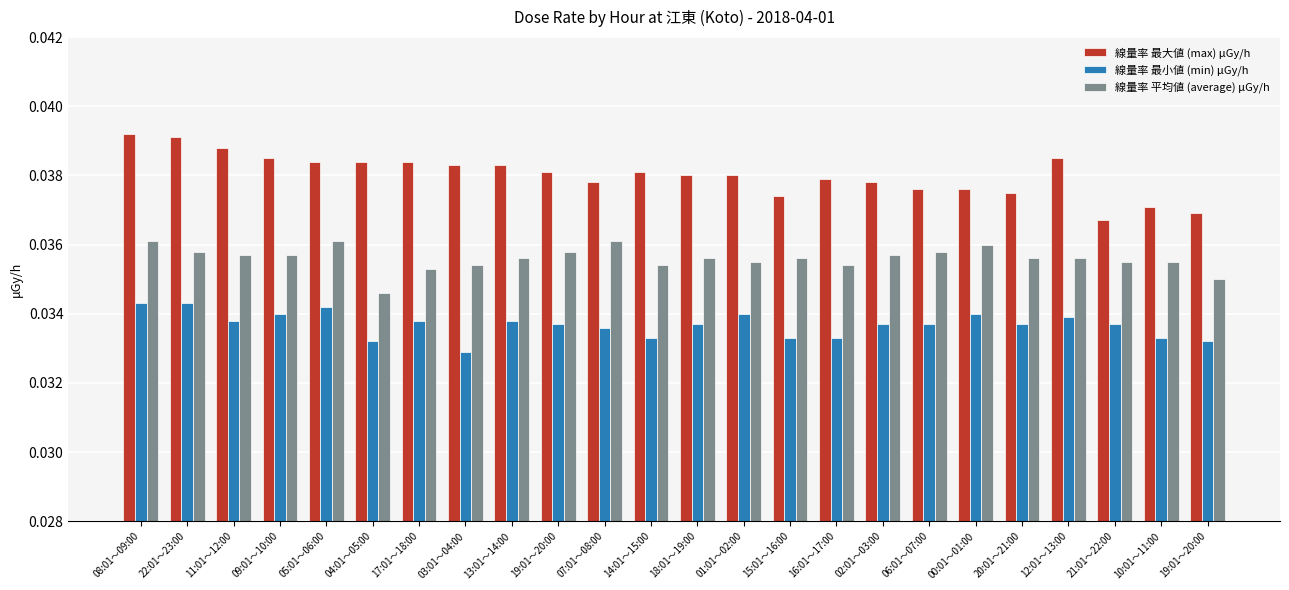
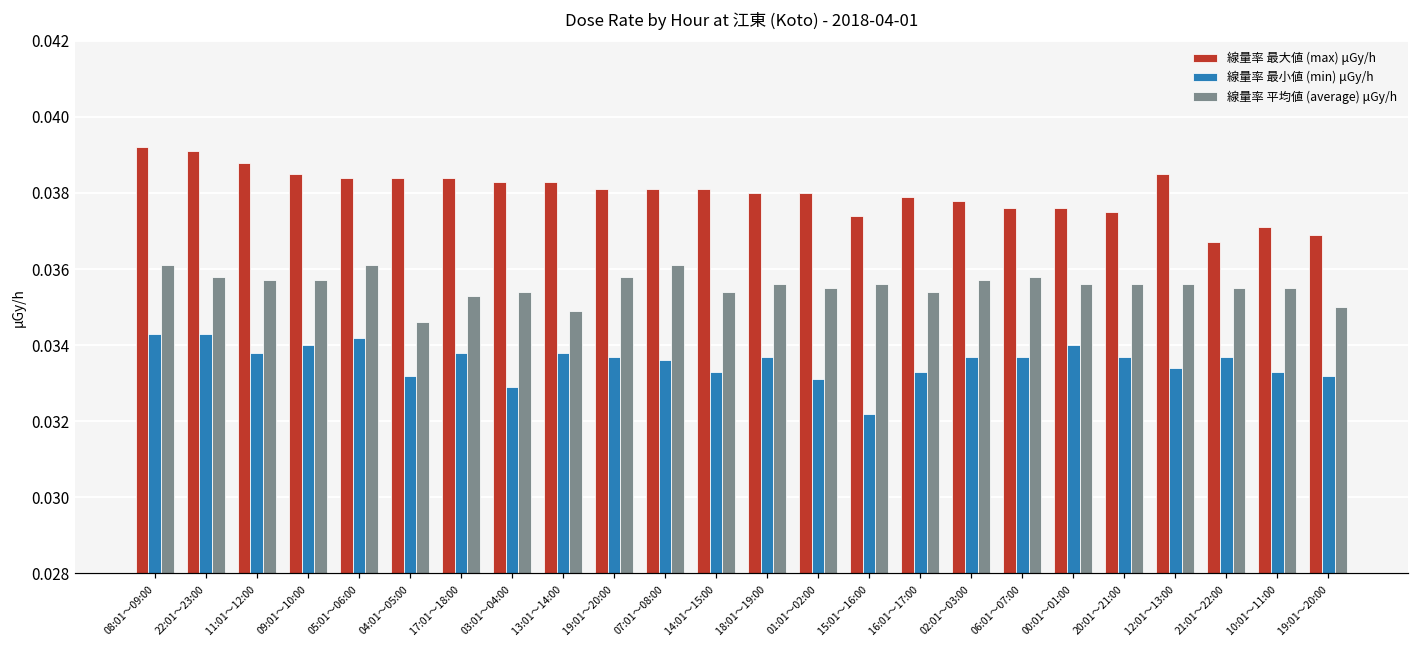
線量率 平均値 (average) μGy/h, 13:01～14:00: 0.0356 -> 0.0349
線量率 最大値 (max) μGy/h, 07:01～08:00: 0.0378 -> 0.0381
線量率 最小値 (min) μGy/h, 01:01～02:00: 0.0340 -> 0.0331
線量率 最小値 (min) μGy/h, 15:01～16:00: 0.0333 -> 0.0322
線量率 平均値 (average) μGy/h, 00:01～01:00: 0.0360 -> 0.0356
線量率 最小値 (min) μGy/h, 12:01～13:00: 0.0339 -> 0.0334
